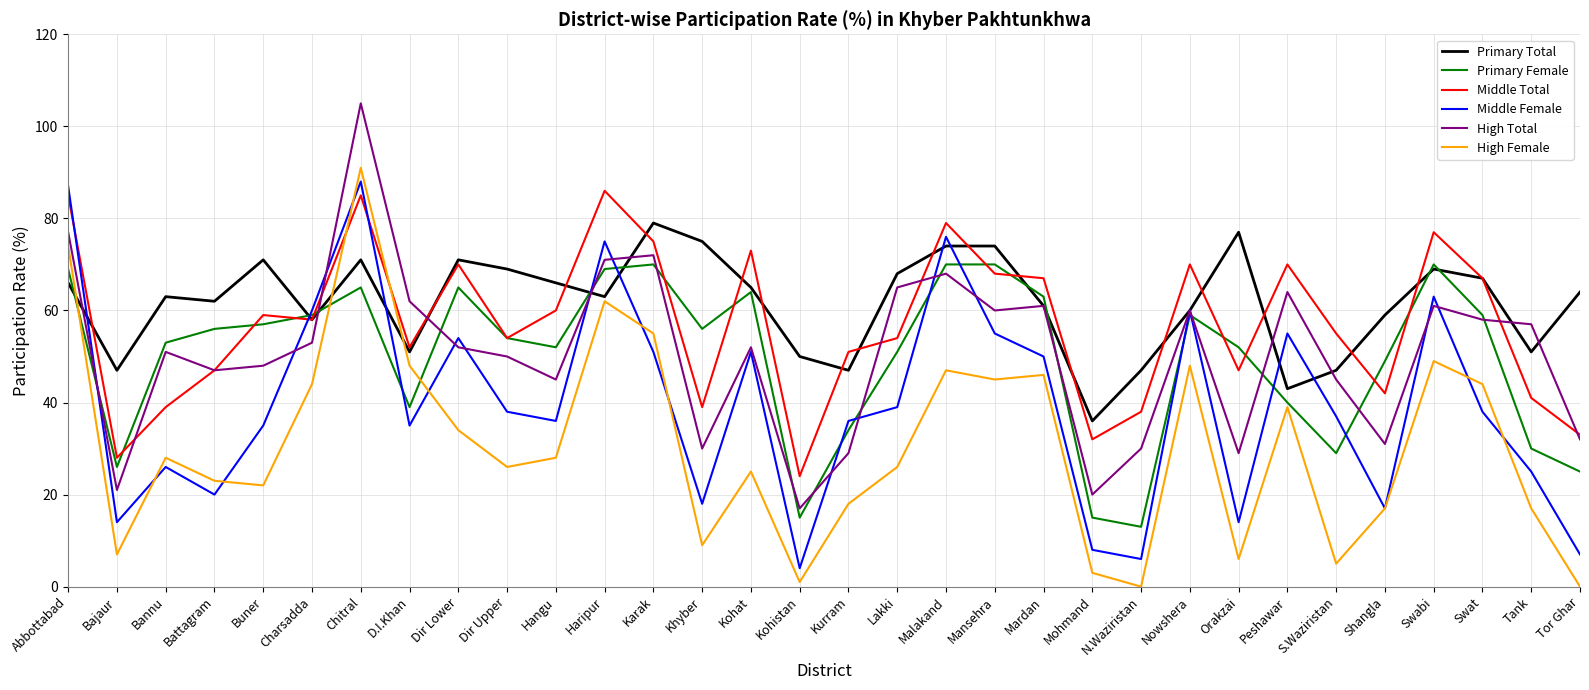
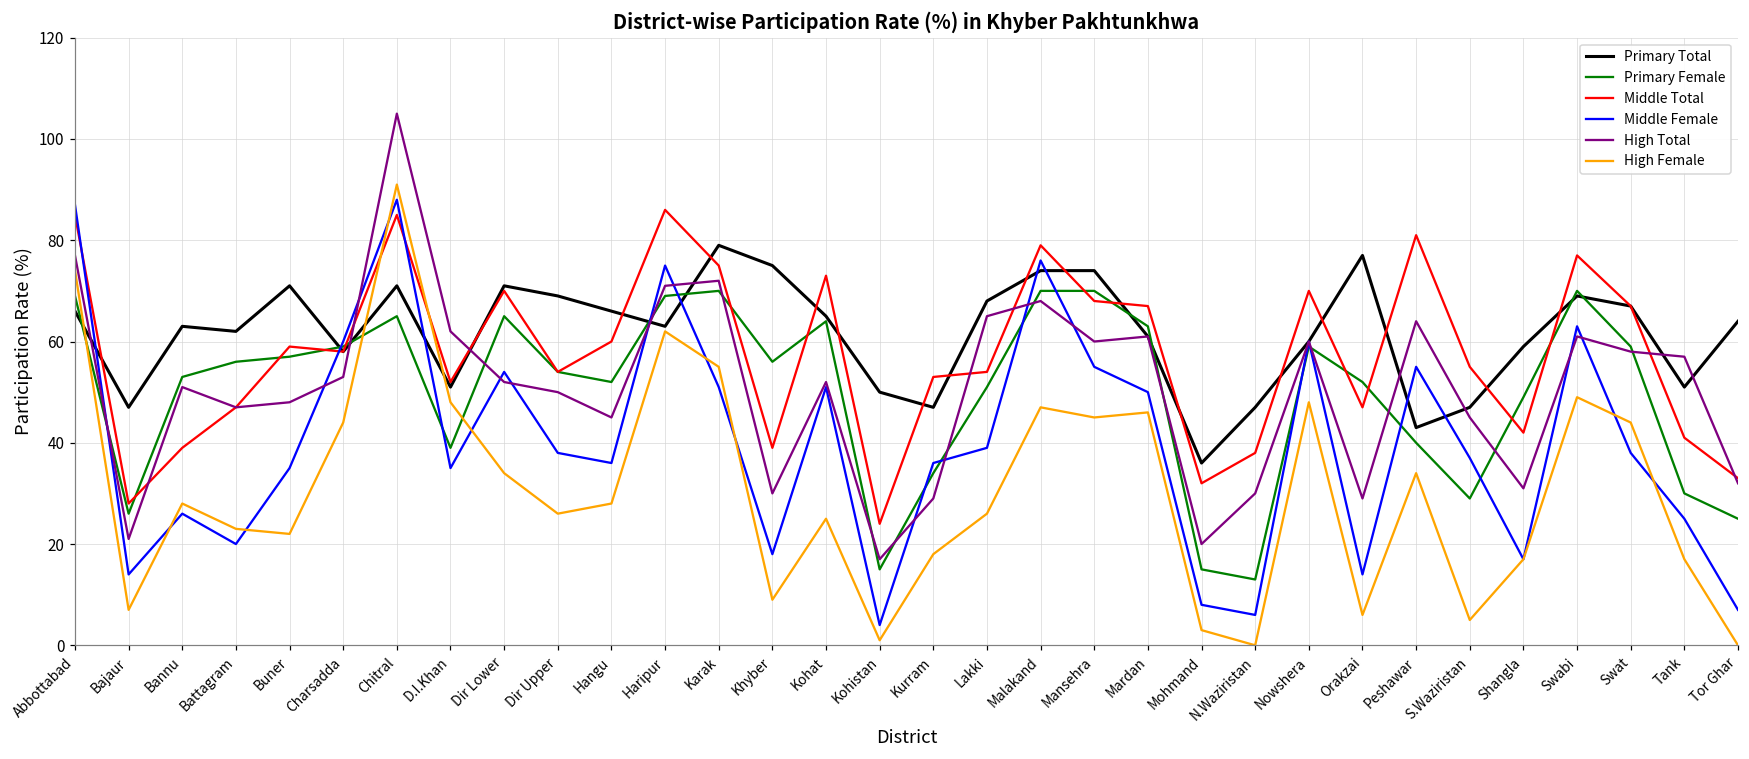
Middle Total, Kurram: 51 -> 53
Middle Total, Peshawar: 70 -> 81
High Female, Peshawar: 39 -> 34
